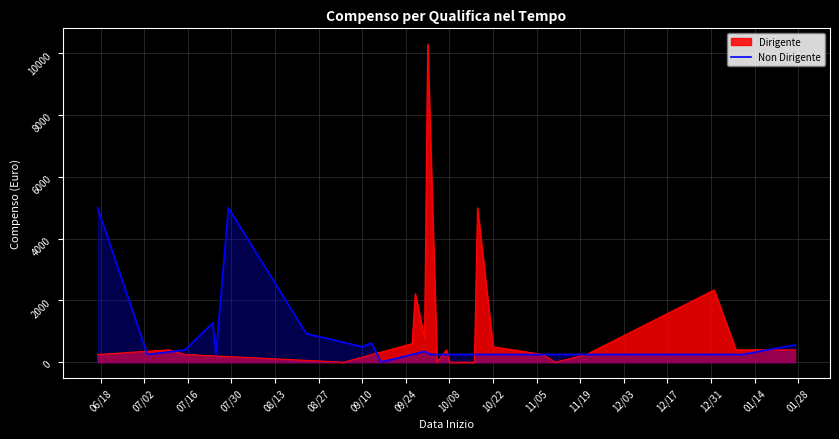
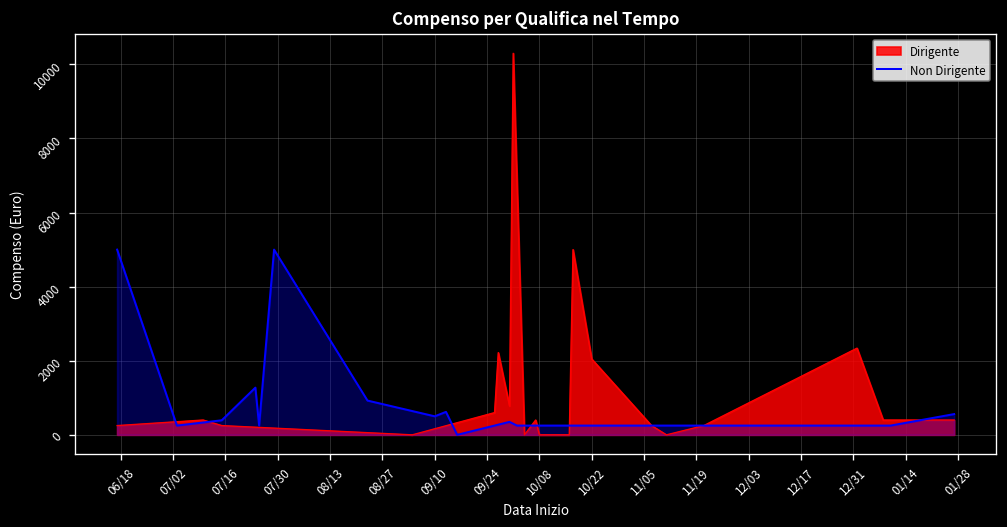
Dirigente, 10/22: 500 -> 2000
